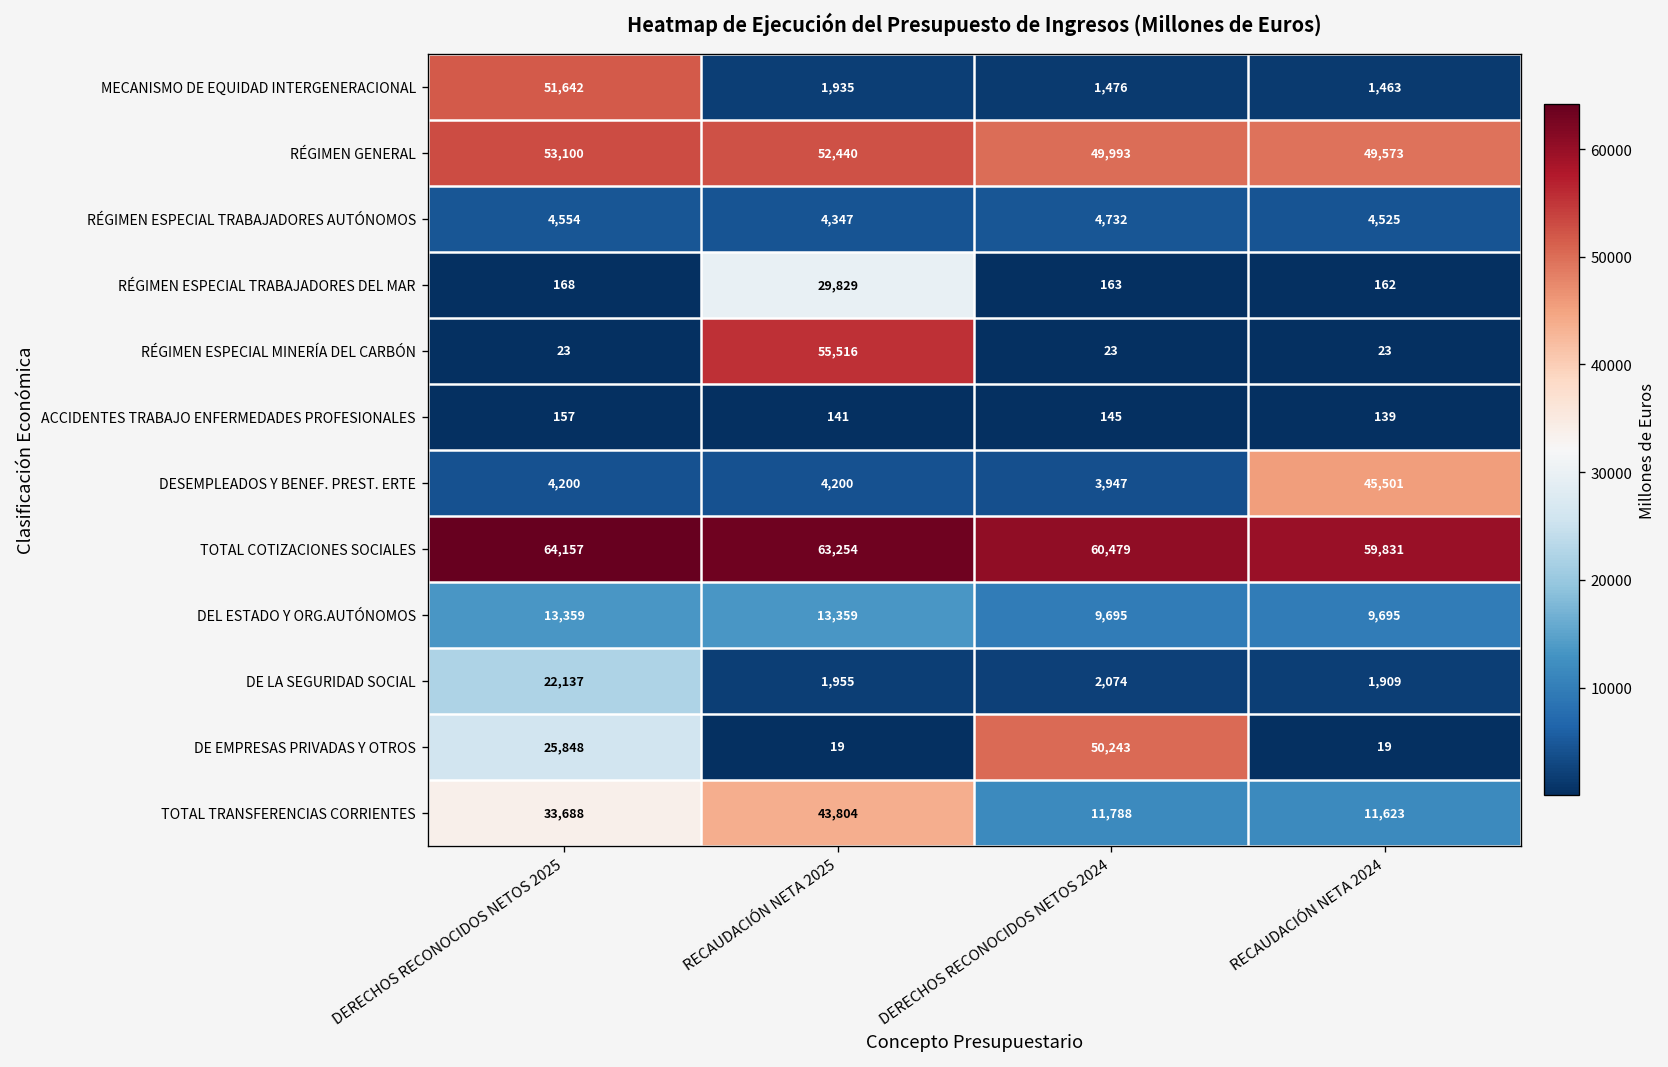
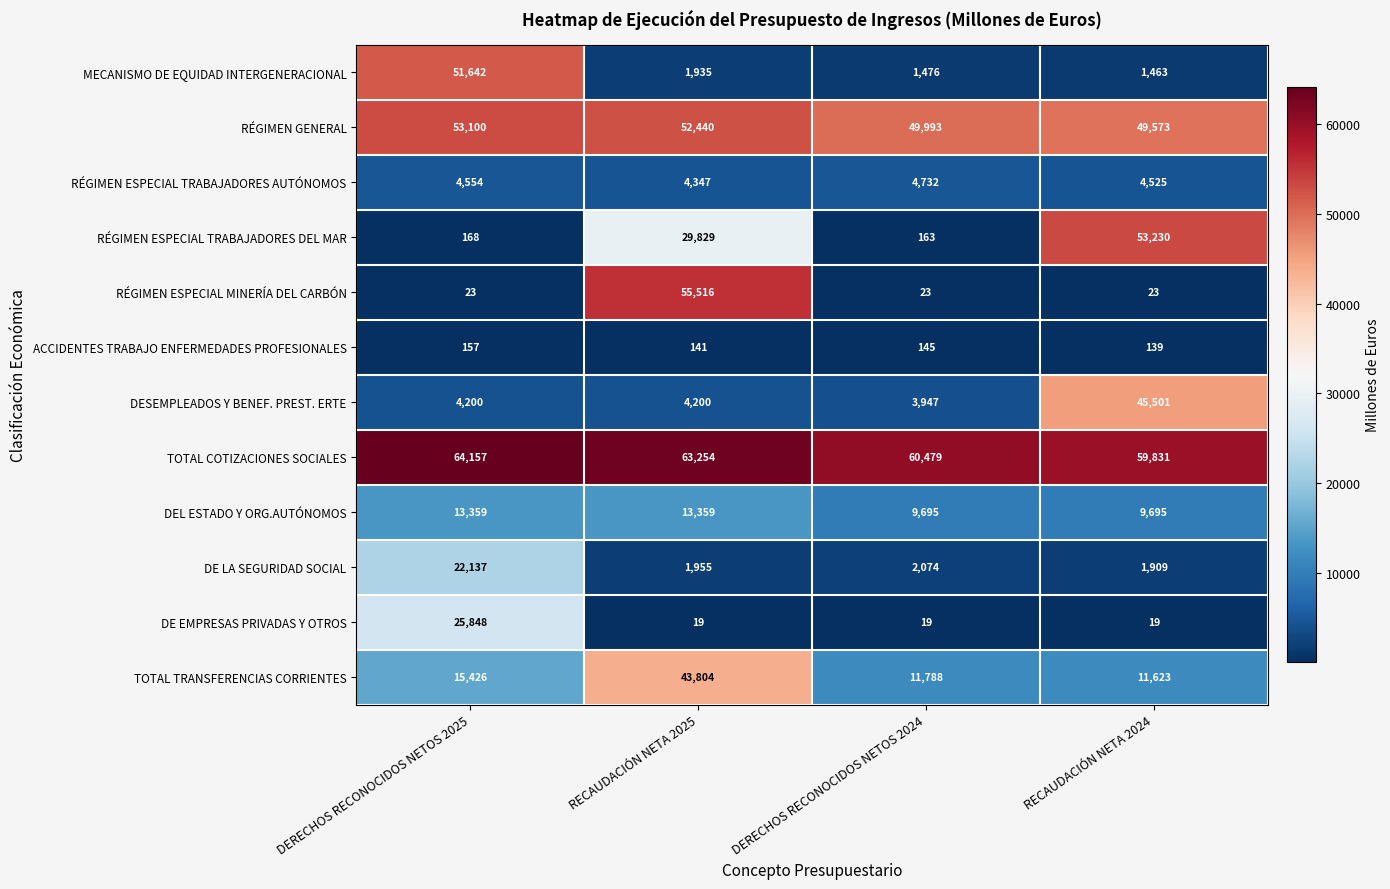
RÉGIMEN ESPECIAL TRABAJADORES DEL MAR, RECAUDACIÓN NETA 2024: 162 -> 53,230
DE EMPRESAS PRIVADAS Y OTROS, DERECHOS RECONOCIDOS NETOS 2024: 50,243 -> 19
TOTAL TRANSFERENCIAS CORRIENTES, DERECHOS RECONOCIDOS NETOS 2025: 33,688 -> 15,426
